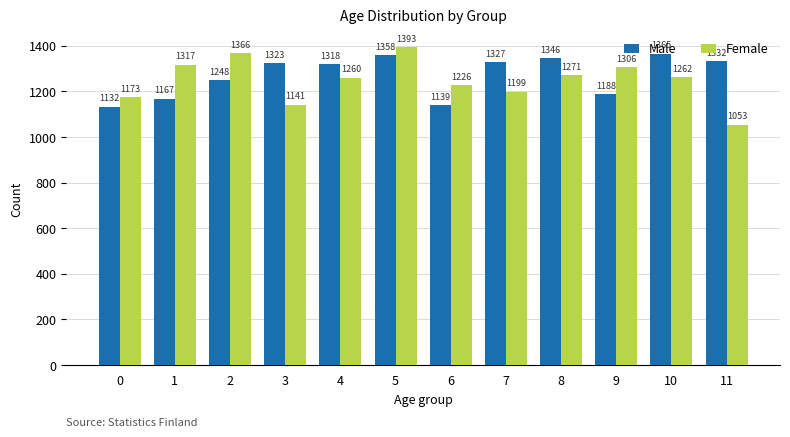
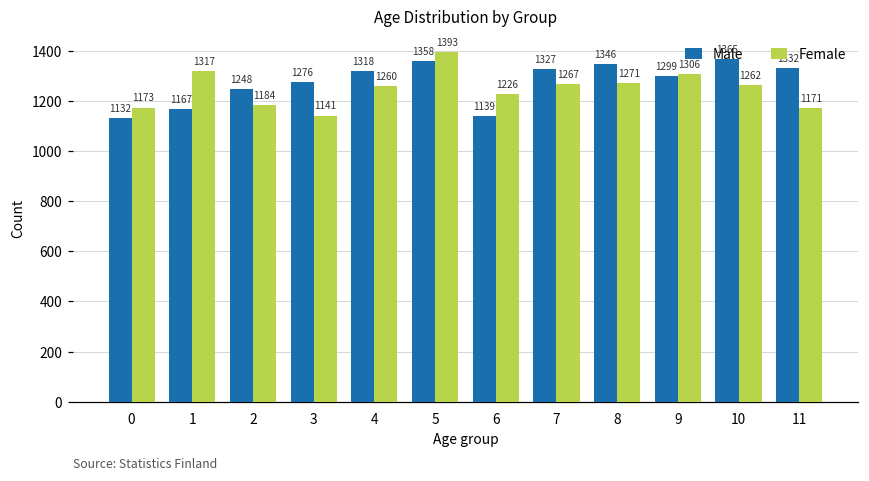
Female, 2: 1366 -> 1184
Male, 3: 1323 -> 1276
Female, 7: 1199 -> 1267
Male, 9: 1188 -> 1299
Female, 11: 1053 -> 1171
